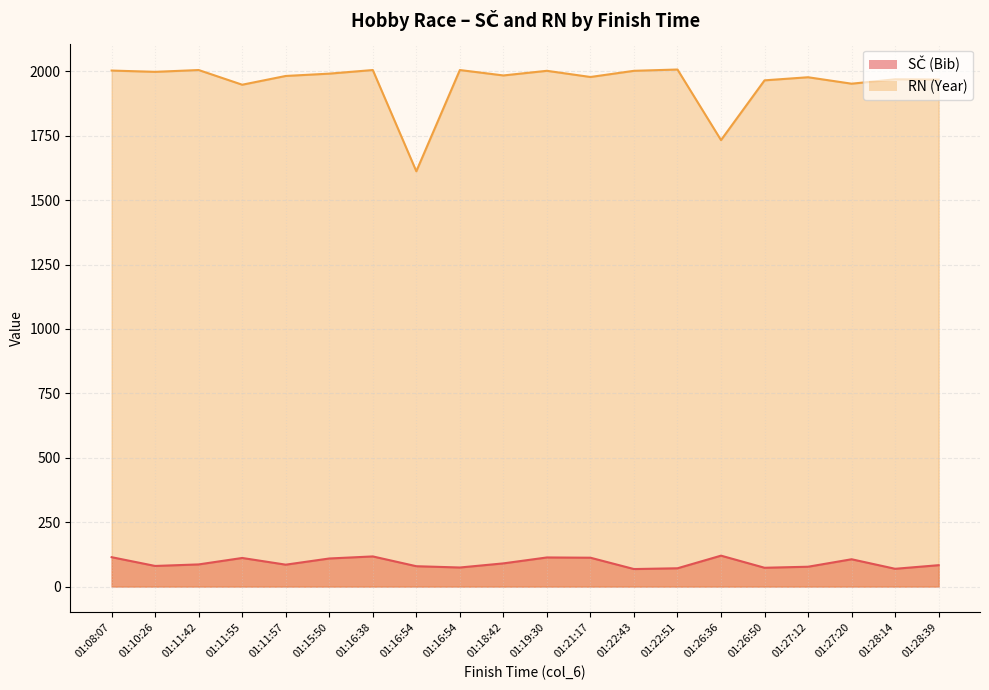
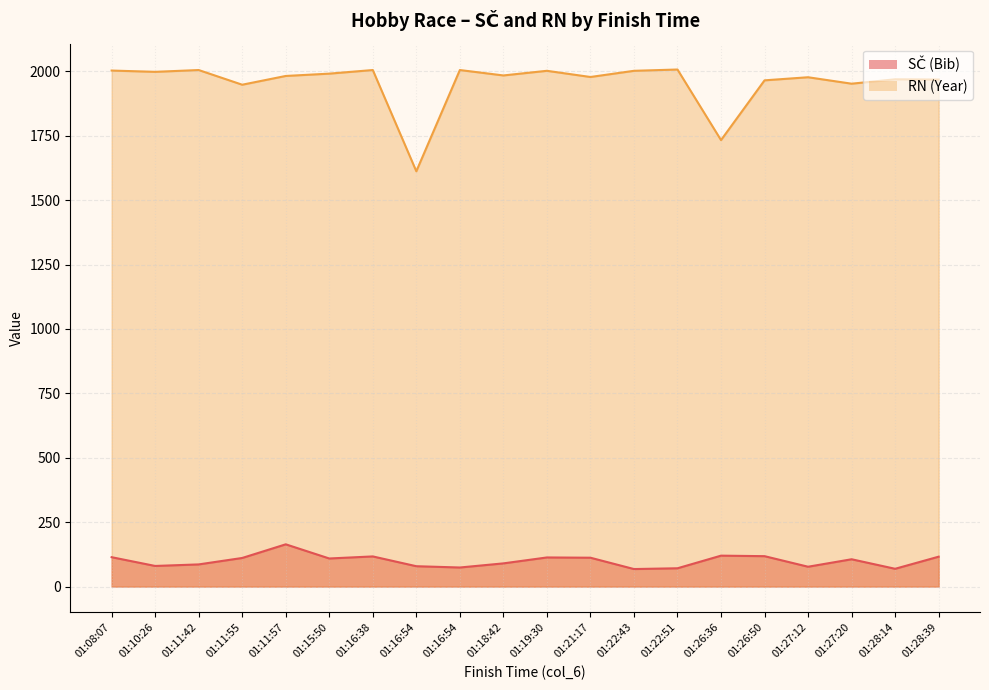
SČ (Bib), 01:11:57: 90 -> 160
SČ (Bib), 01:26:50: 70 -> 120
SČ (Bib), 01:28:39: 80 -> 120
